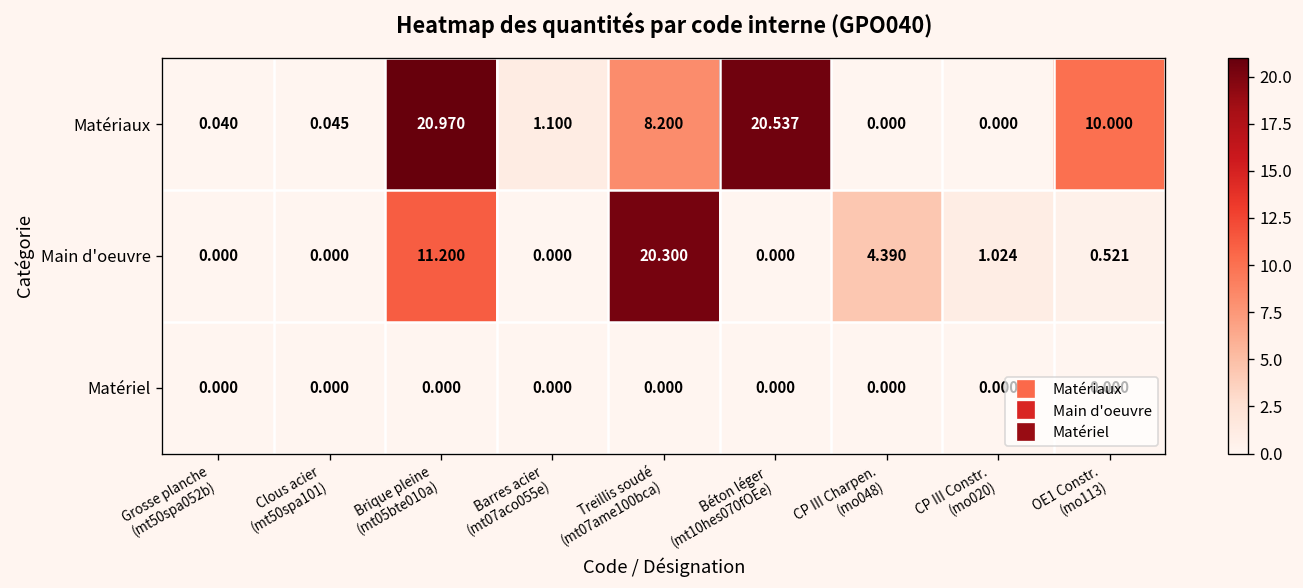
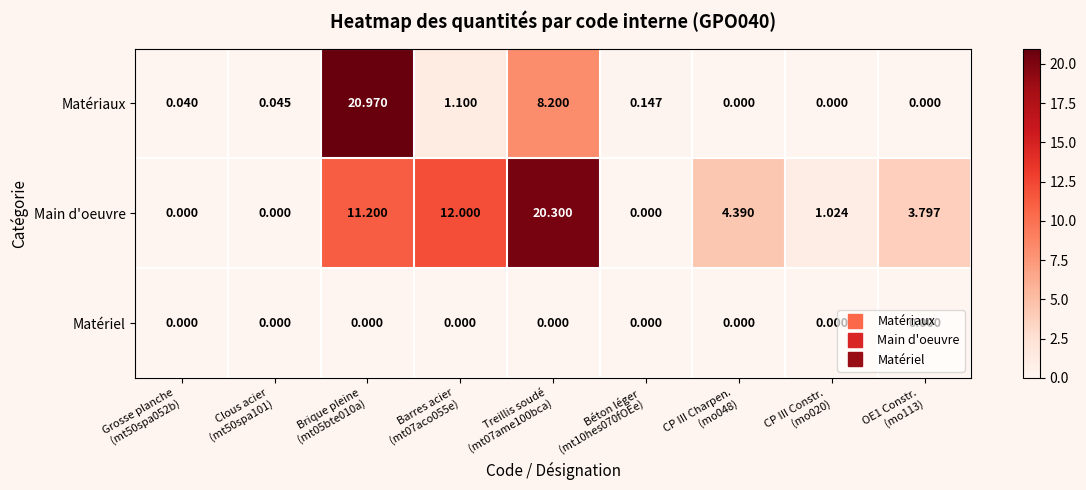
Matériaux, Béton léger (mt10hes070fOEe): 20.537 -> 0.147
Matériaux, OE1 Constr. (mo113): 10.000 -> 0.000
Main d'oeuvre, Barres acier (mt07aco055e): 0.000 -> 12.000
Main d'oeuvre, OE1 Constr. (mo113): 0.521 -> 3.797
